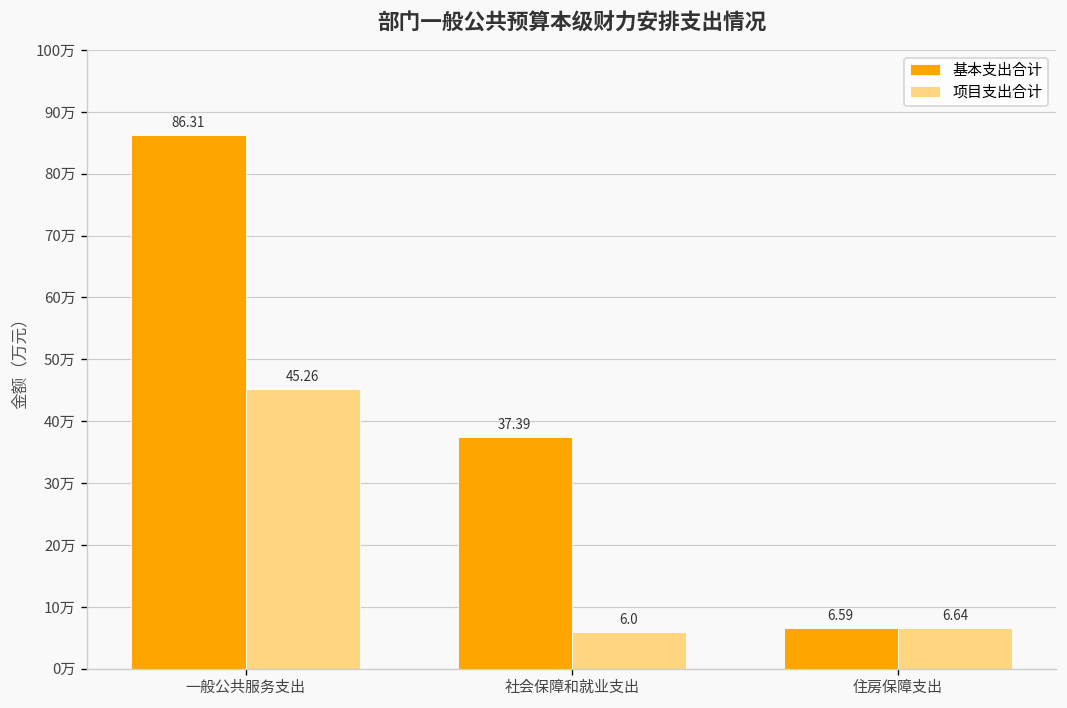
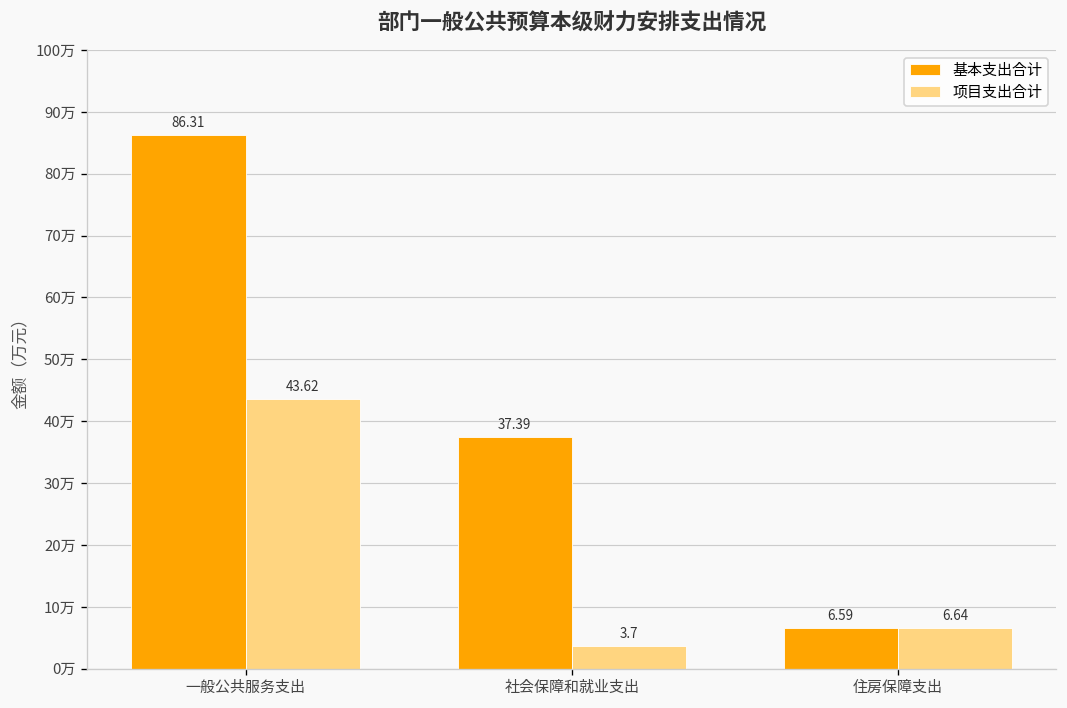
项目支出合计, 一般公共服务支出: 45.26 -> 43.62
项目支出合计, 社会保障和就业支出: 6.0 -> 3.7
